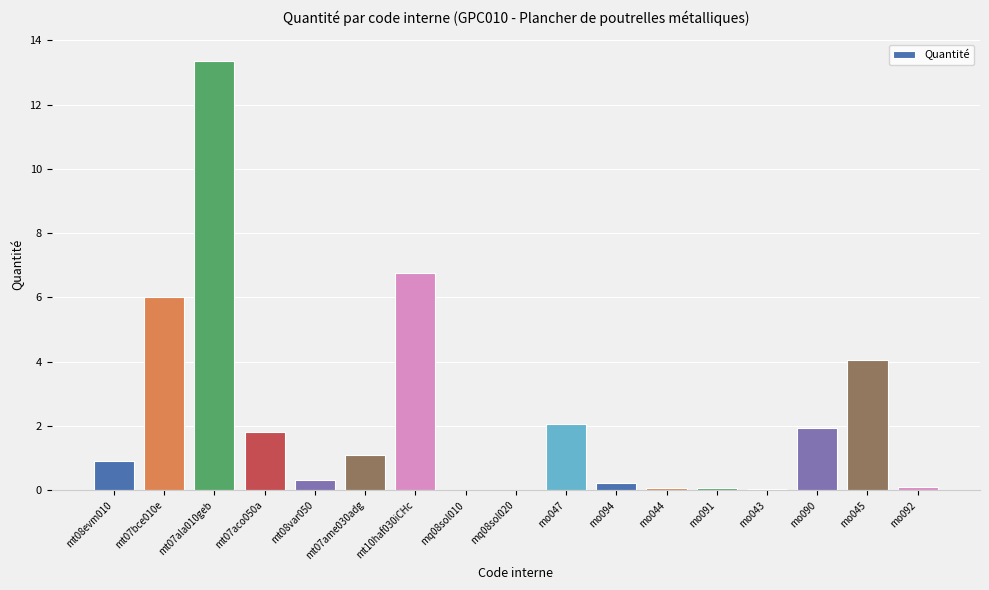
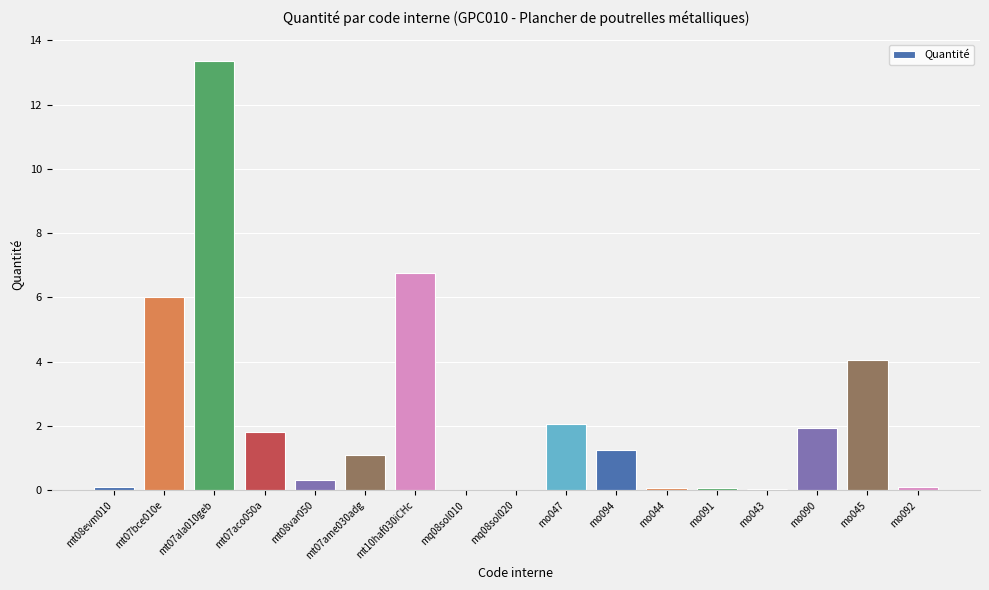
mt08evm010: 0.9 -> 0.1
mo094: 0.2 -> 1.3
